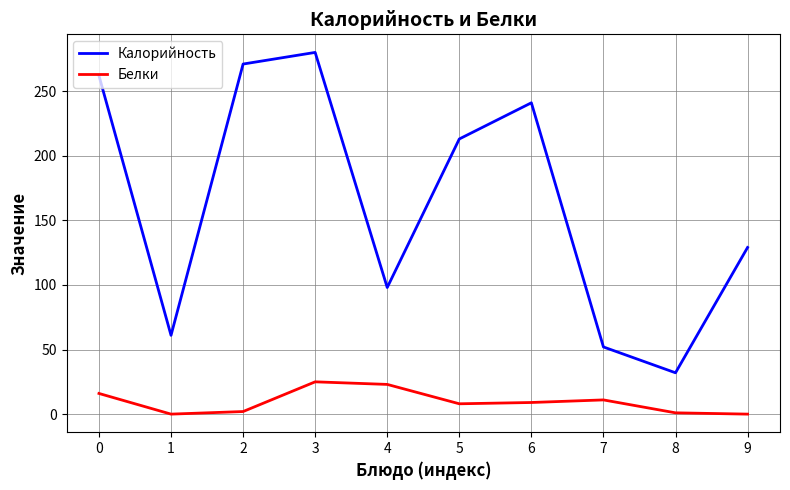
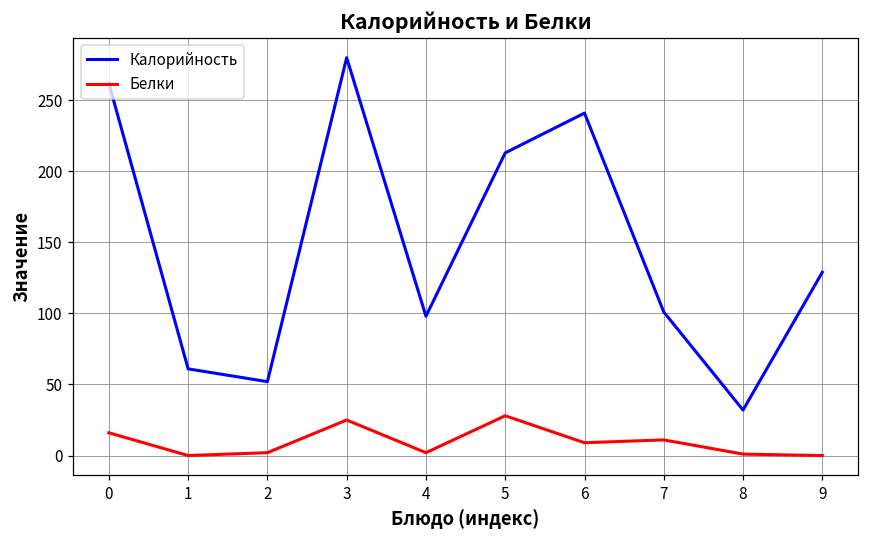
Калорийность, 2: 271 -> 52
Белки, 4: 23 -> 2
Белки, 5: 8 -> 28
Калорийность, 7: 52 -> 101
